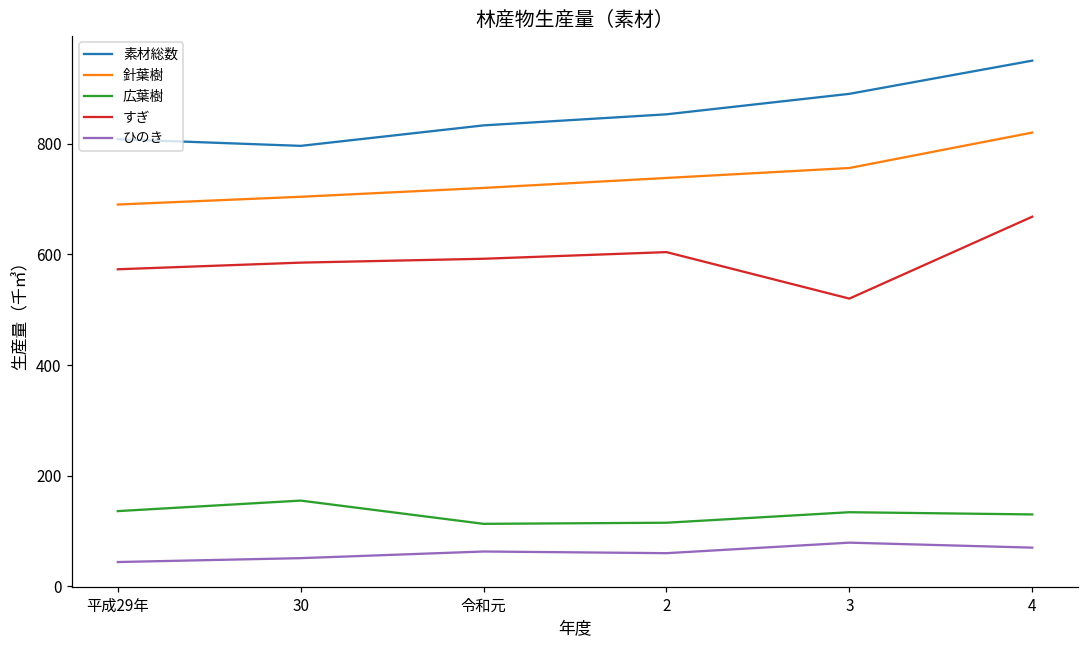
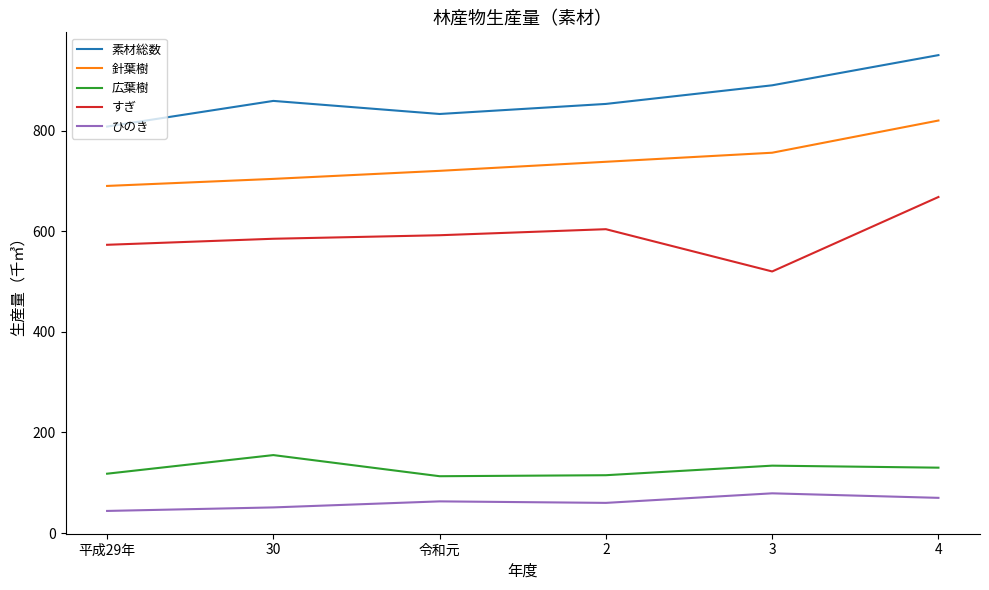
広葉樹, 平成29年: 140 -> 120
素材総数, 30: 800 -> 860
